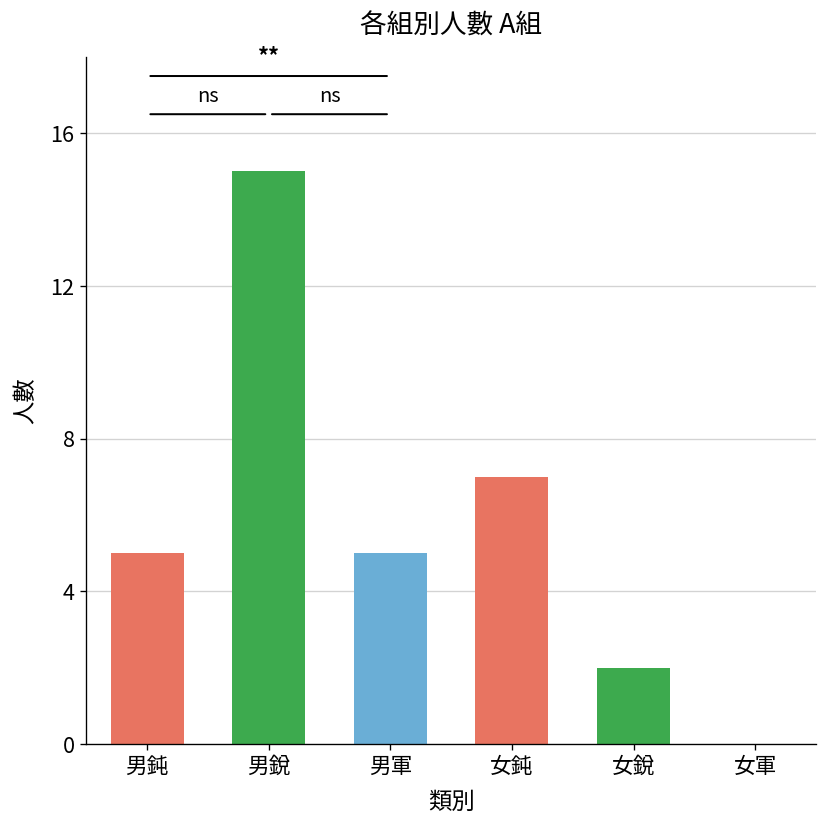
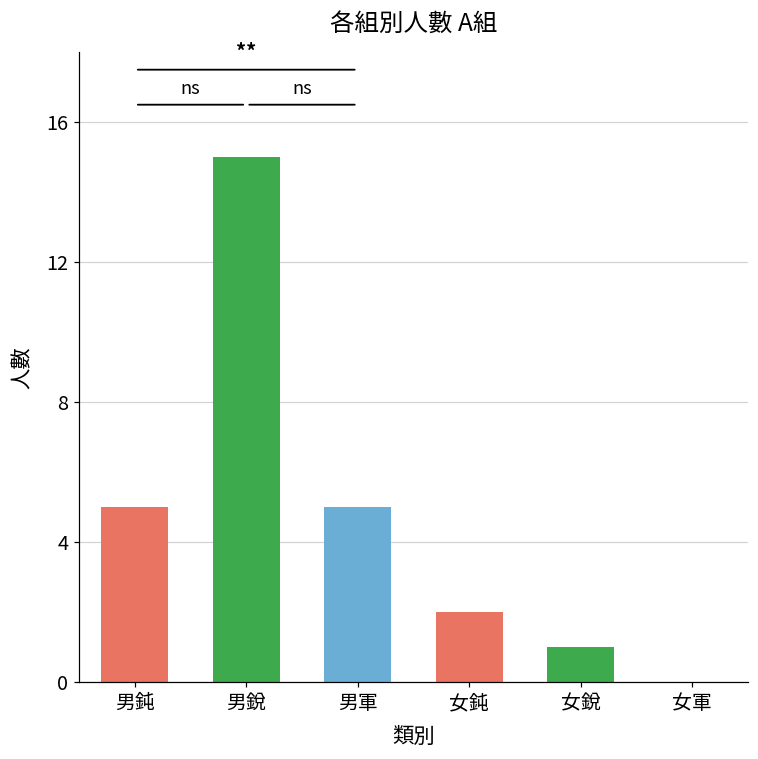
女鈍: 7 -> 2
女銳: 2 -> 1
